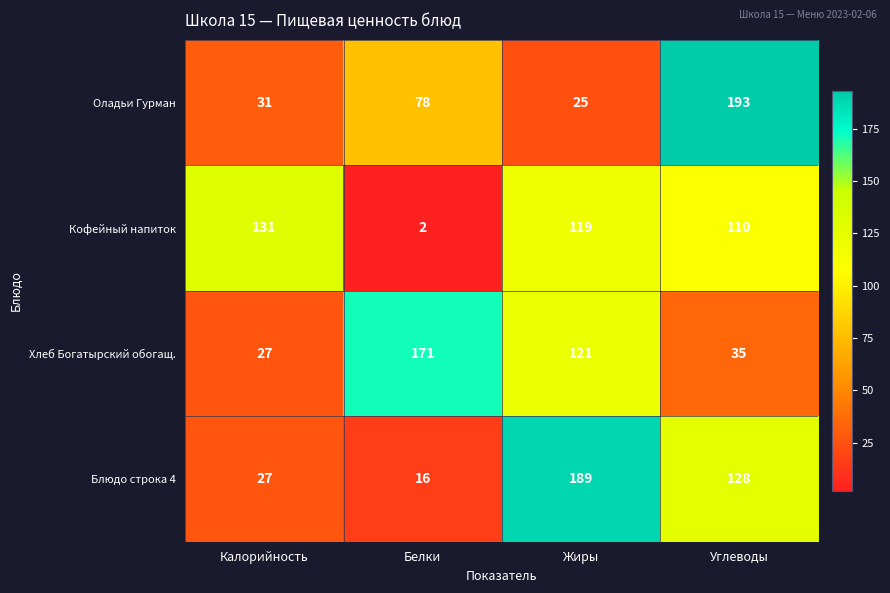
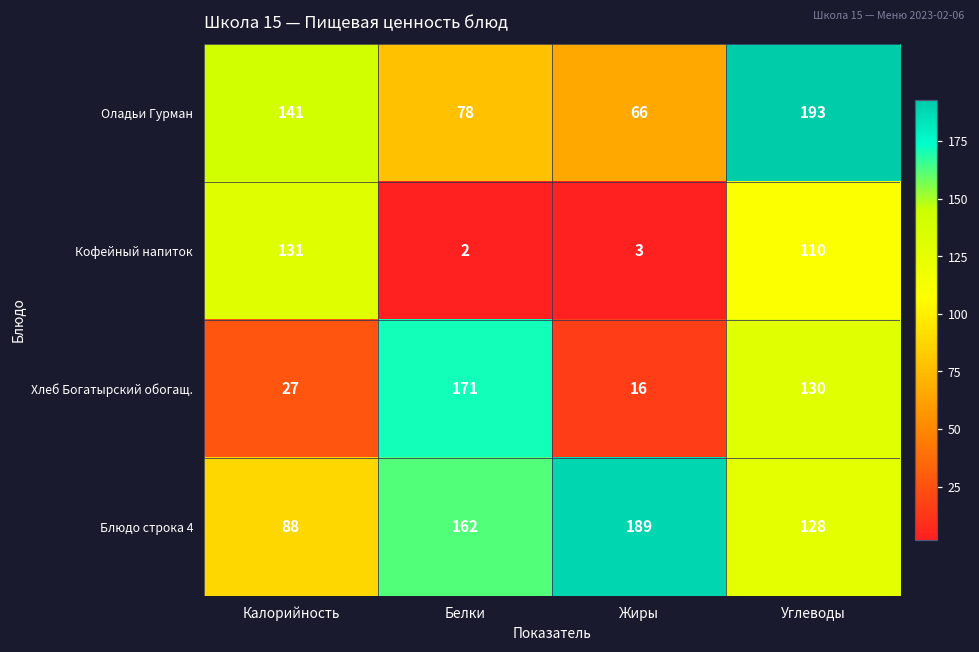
Оладьи Гурман, Калорийность: 31 -> 141
Оладьи Гурман, Жиры: 25 -> 66
Кофейный напиток, Жиры: 119 -> 3
Хлеб Богатырский обогащ., Жиры: 121 -> 16
Хлеб Богатырский обогащ., Углеводы: 35 -> 130
Блюдо строка 4, Калорийность: 27 -> 88
Блюдо строка 4, Белки: 16 -> 162
